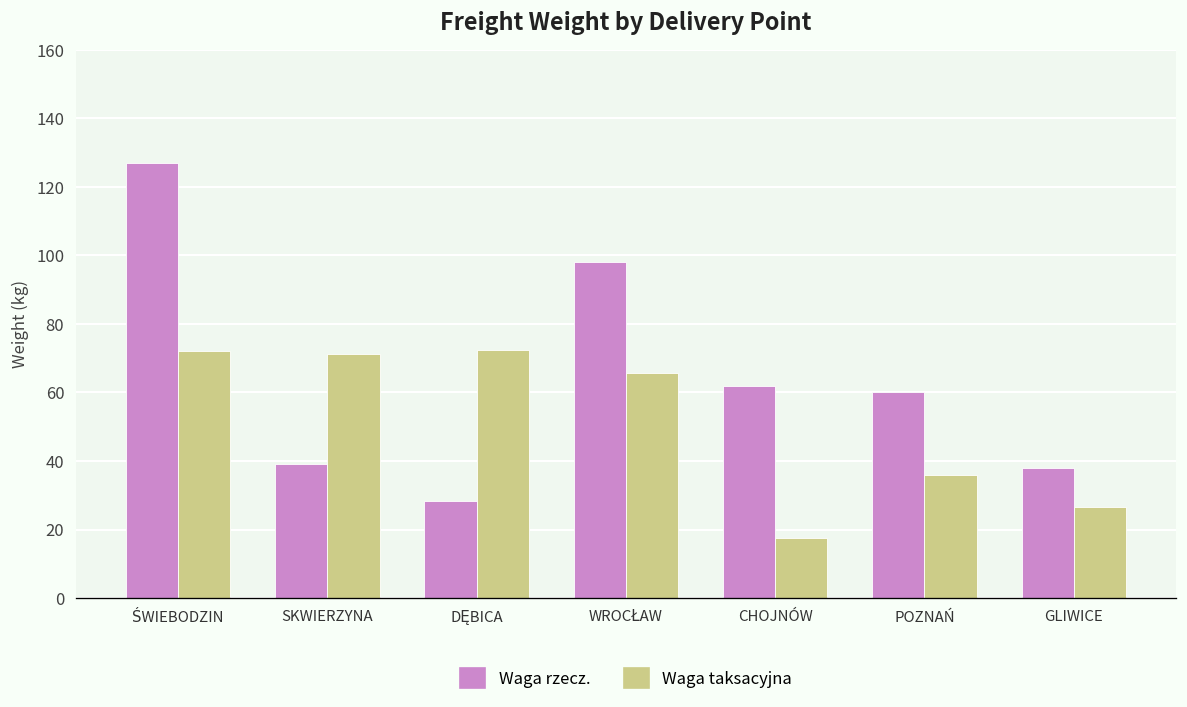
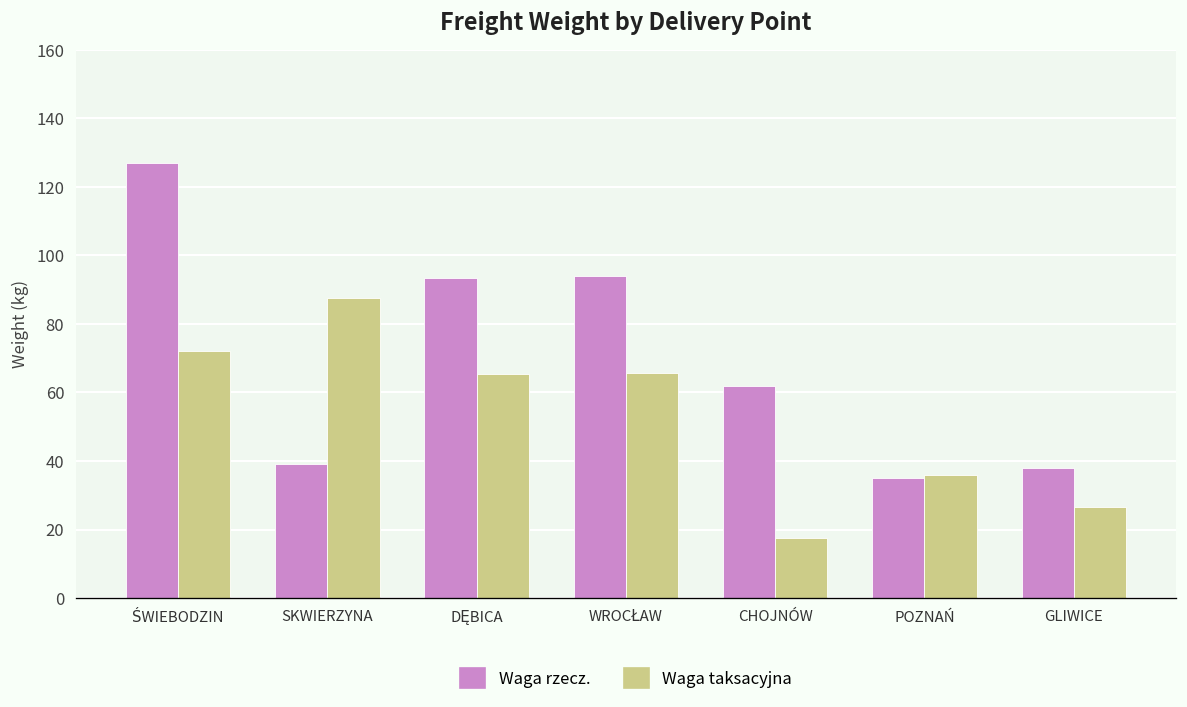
Waga taksacyjna, SKWIERZYNA: 71 -> 88
Waga rzecz., DĘBICA: 28 -> 94
Waga taksacyjna, DĘBICA: 73 -> 66
Waga rzecz., WROCŁAW: 98 -> 94
Waga rzecz., POZNAŃ: 60 -> 35
